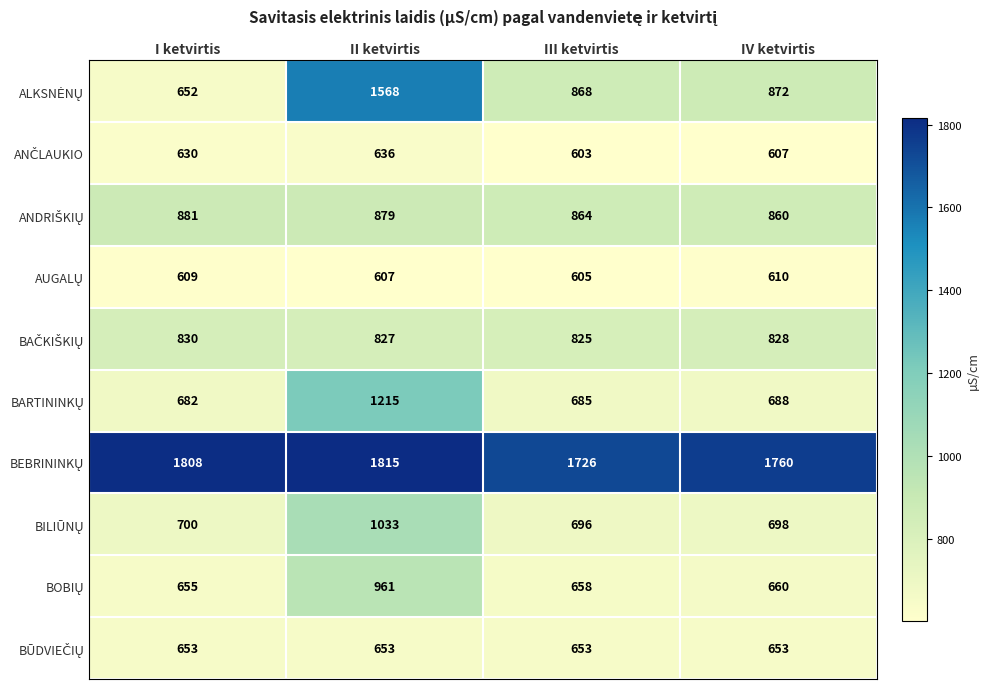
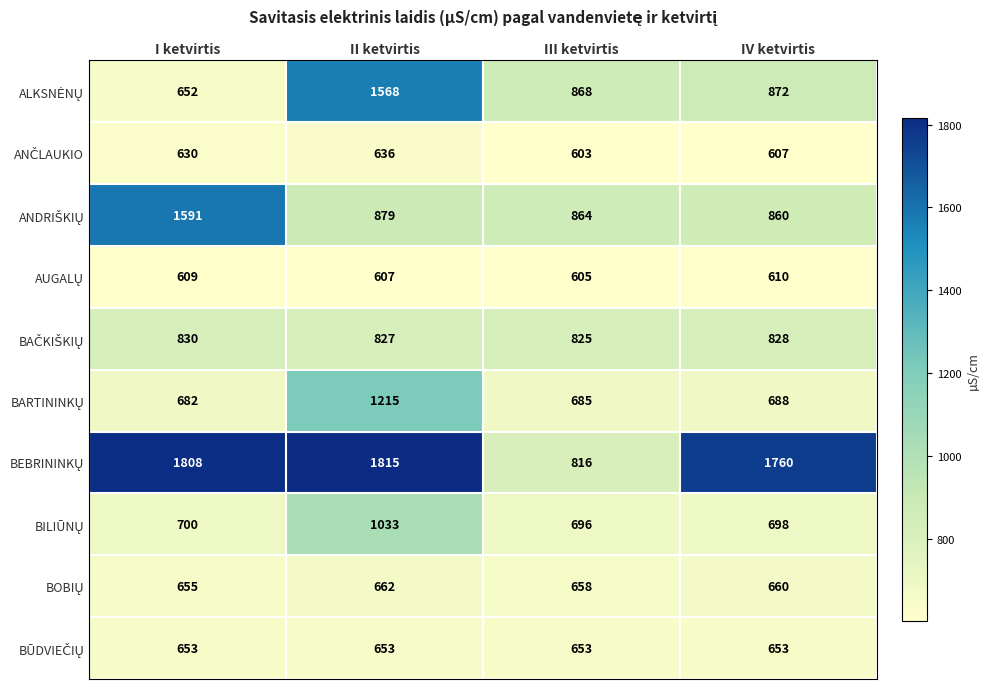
ANDRIŠKIŲ, I ketvirtis: 881 -> 1591
BEBRININKŲ, III ketvirtis: 1726 -> 816
BOBIŲ, II ketvirtis: 961 -> 662
